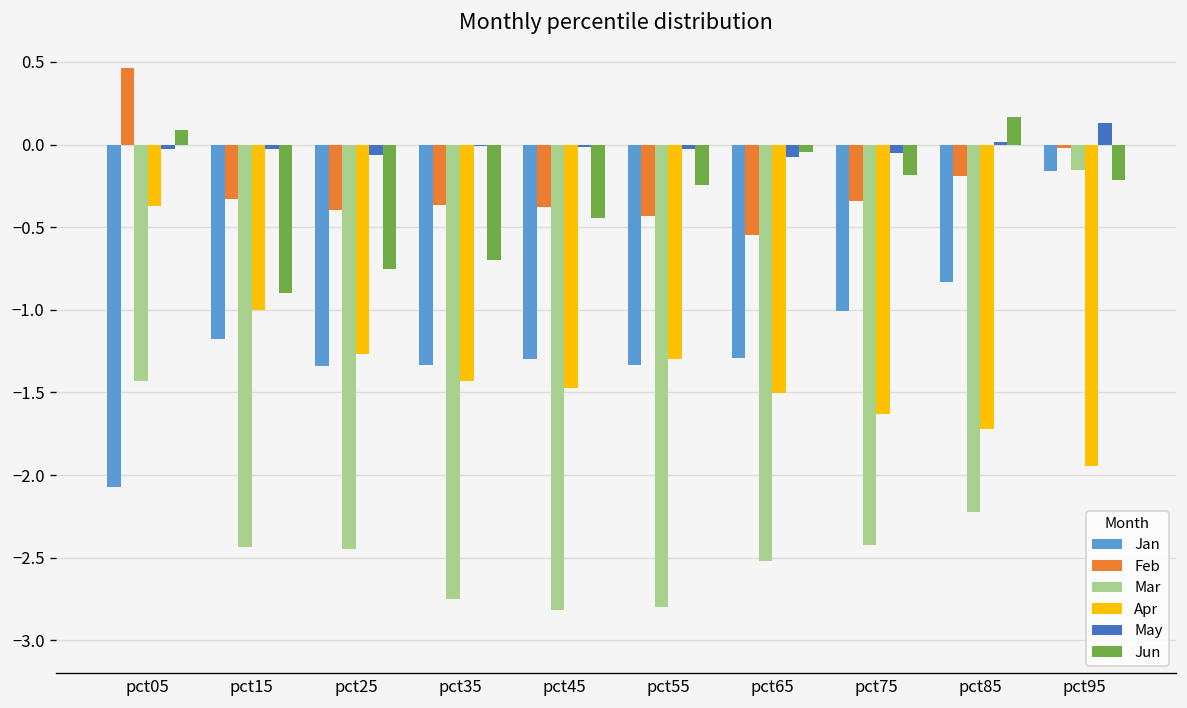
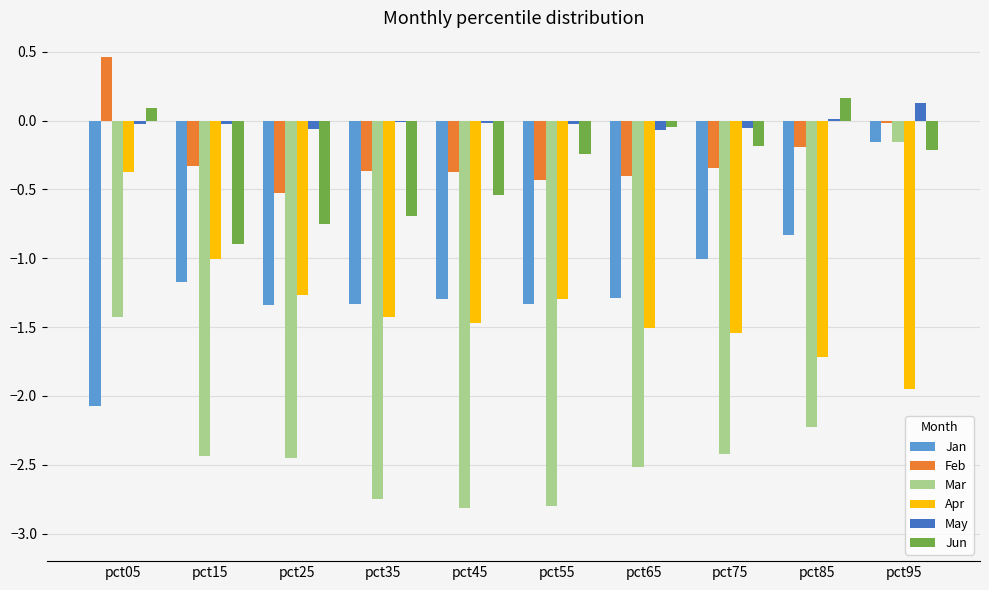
Feb, pct25: -0.40 -> -0.52
Jun, pct45: -0.44 -> -0.54
Feb, pct65: -0.55 -> -0.40
Apr, pct75: -1.63 -> -1.55
